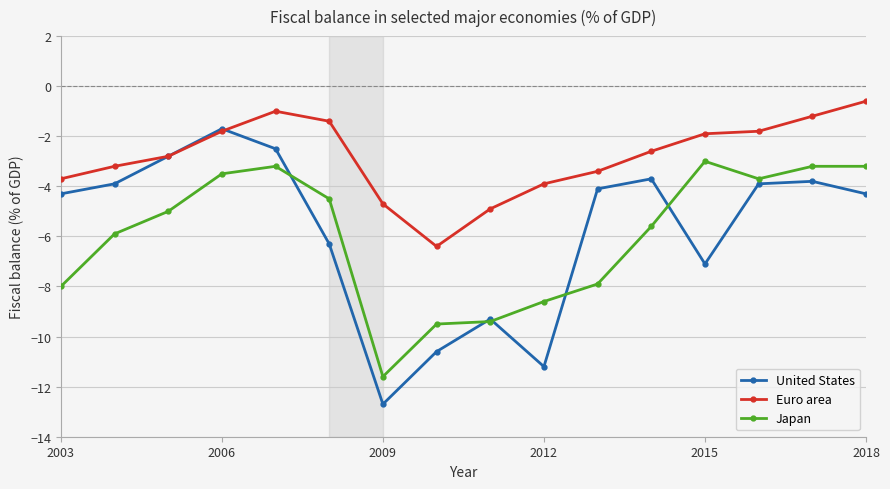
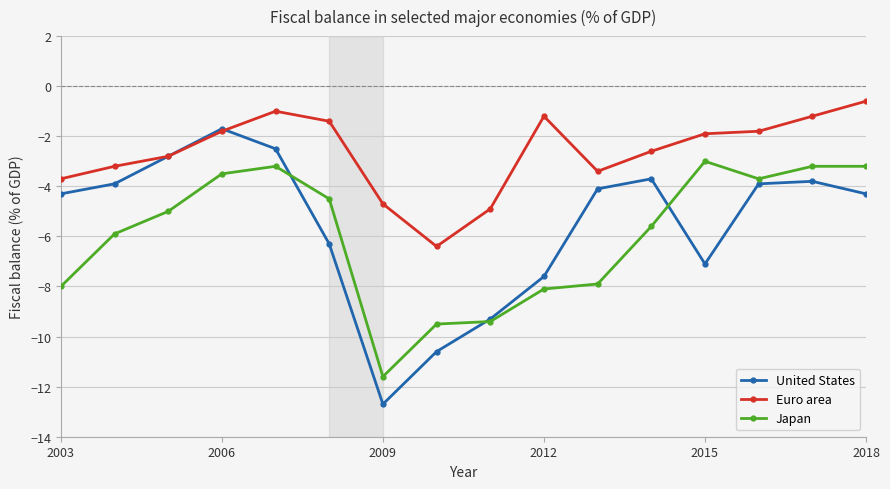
United States, 2012: -11.2 -> -7.6
Euro area, 2012: -3.9 -> -1.2
Japan, 2012: -8.6 -> -8.1
